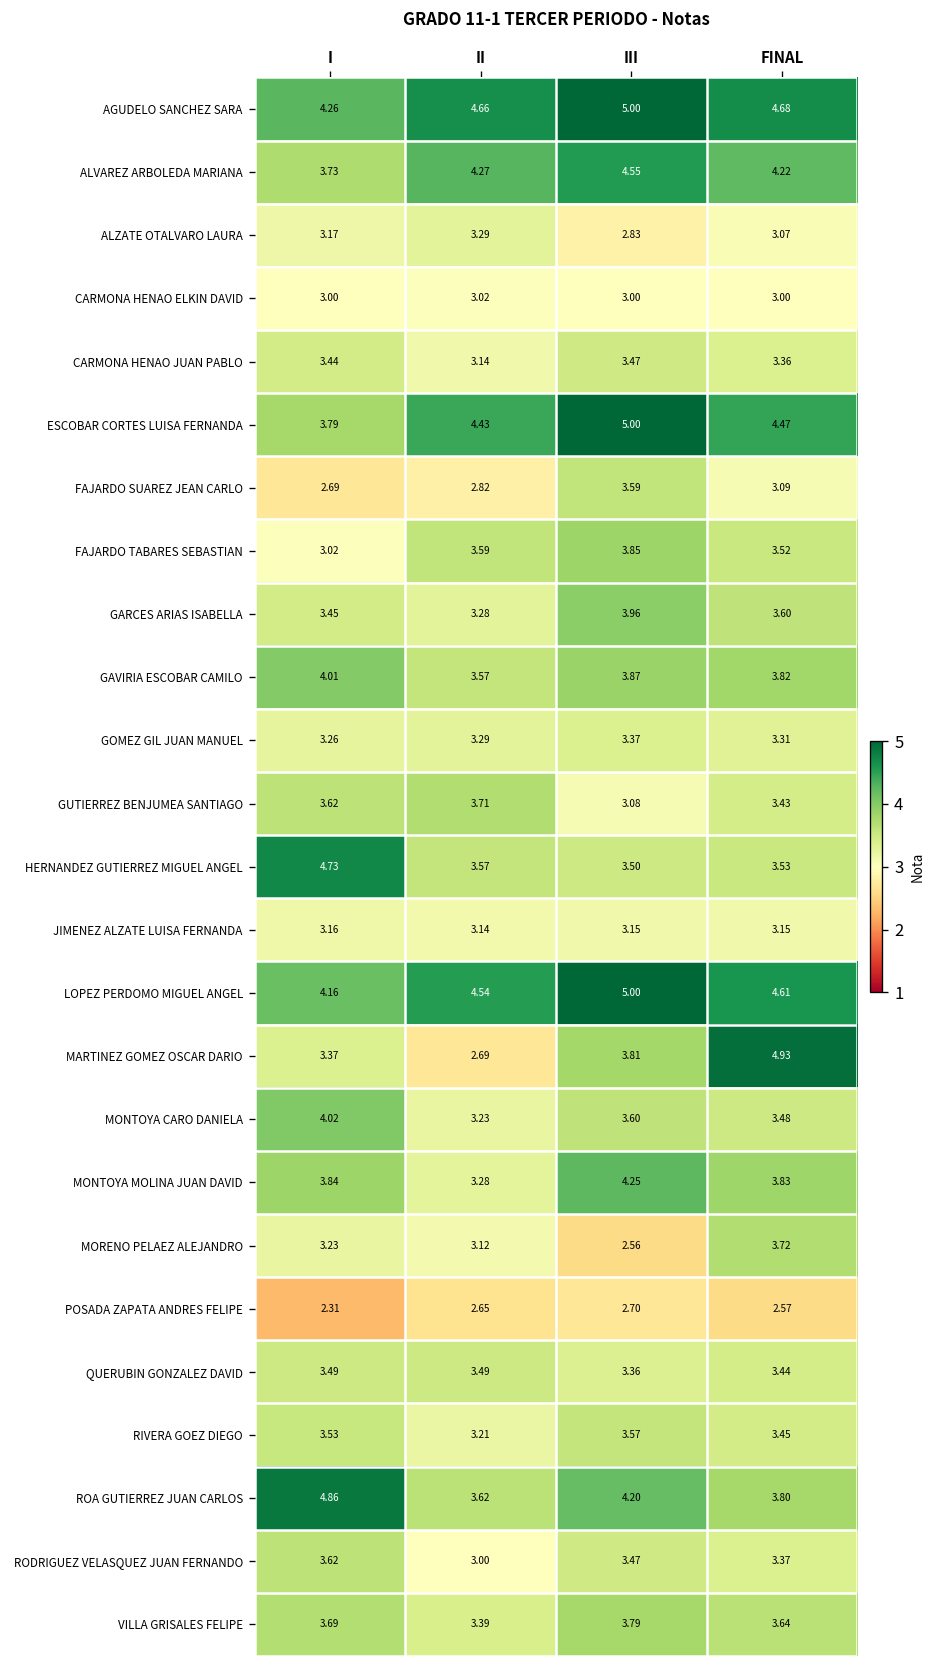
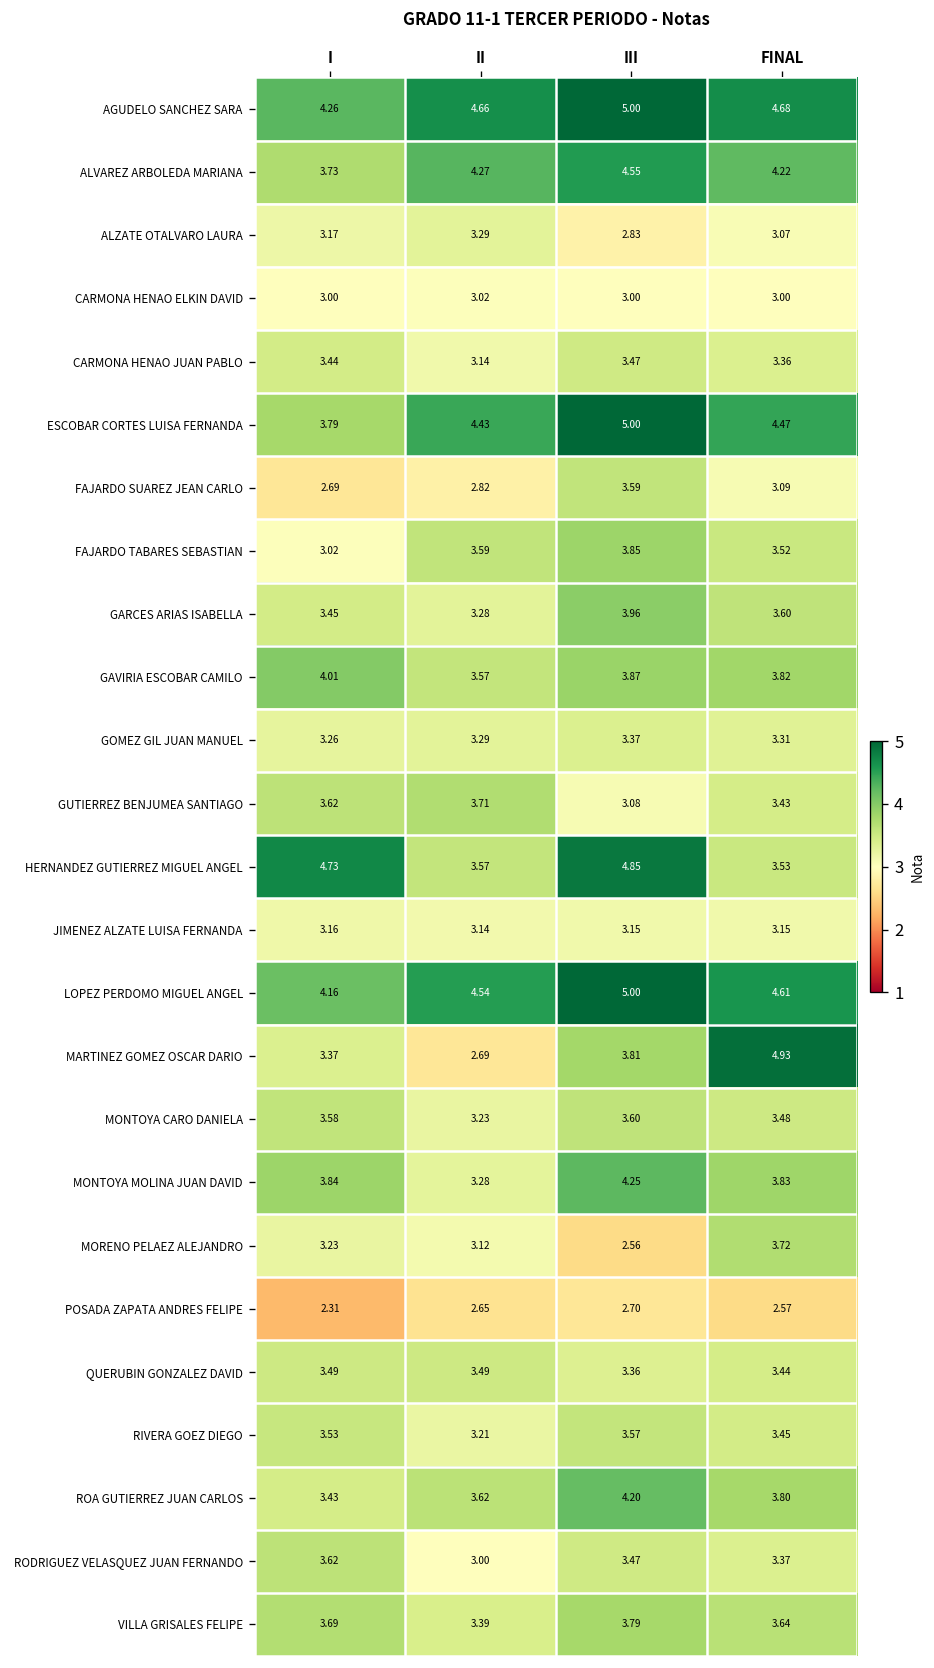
HERNANDEZ GUTIERREZ MIGUEL ANGEL, III: 3.50 -> 4.85
MONTOYA CARO DANIELA, I: 4.02 -> 3.58
ROA GUTIERREZ JUAN CARLOS, I: 4.86 -> 3.43
